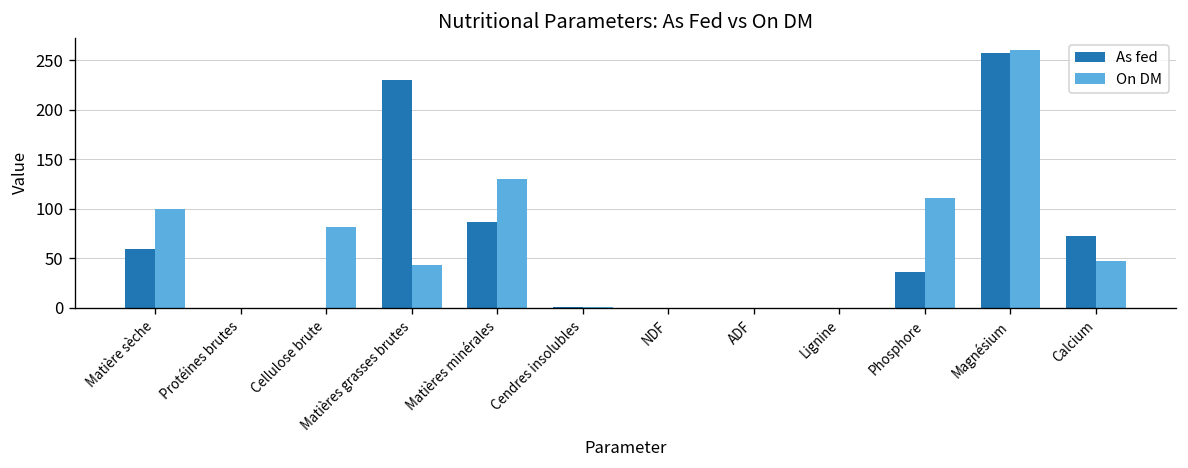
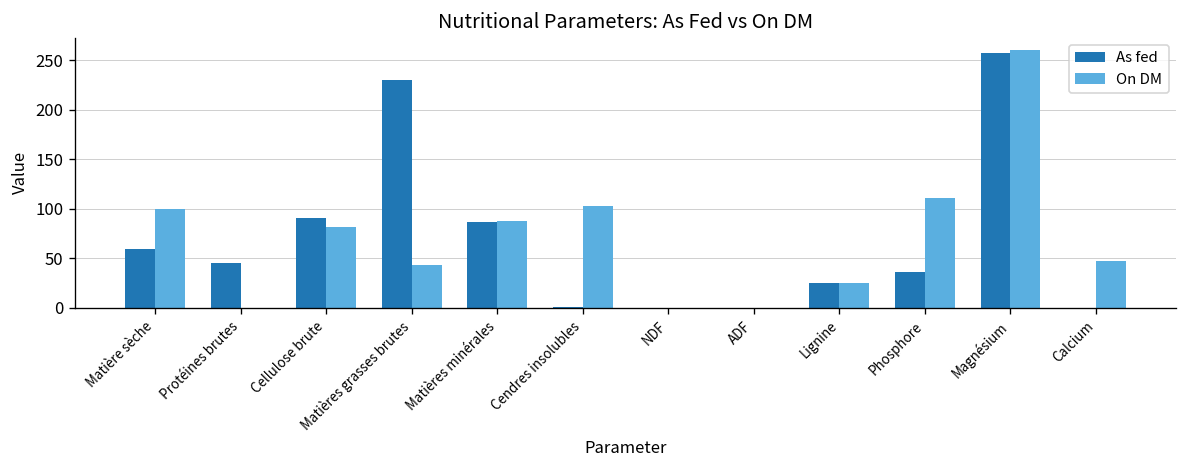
As fed, Protéines brutes: 0 -> 50
As fed, Cellulose brute: 0 -> 90
On DM, Matières minérales: 130 -> 90
On DM, Cendres insolubles: 0 -> 100
As fed, Lignine: 0 -> 30
On DM, Lignine: 0 -> 30
As fed, Calcium: 70 -> 0
